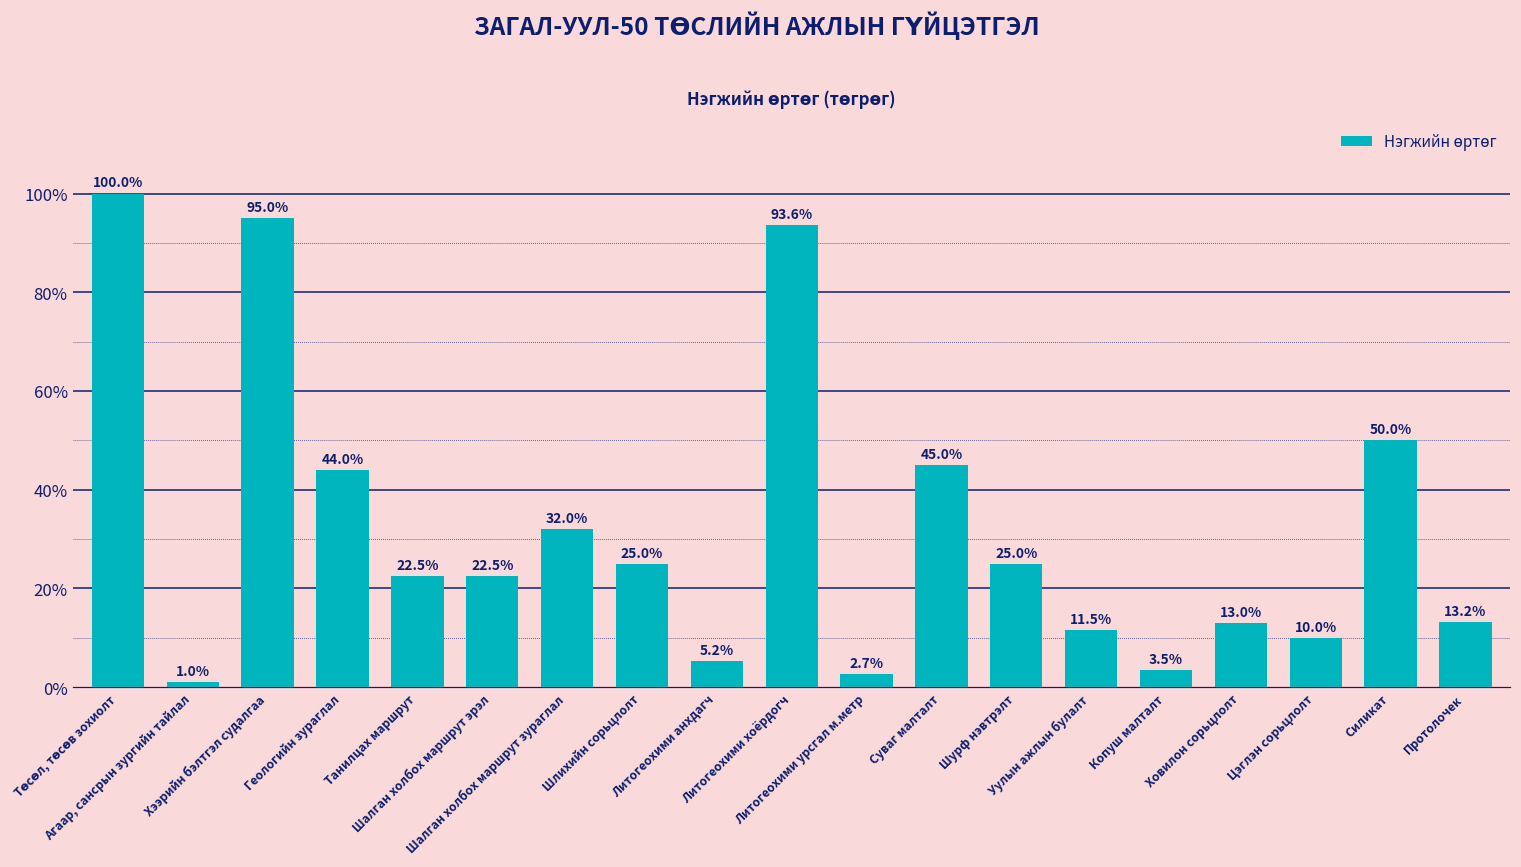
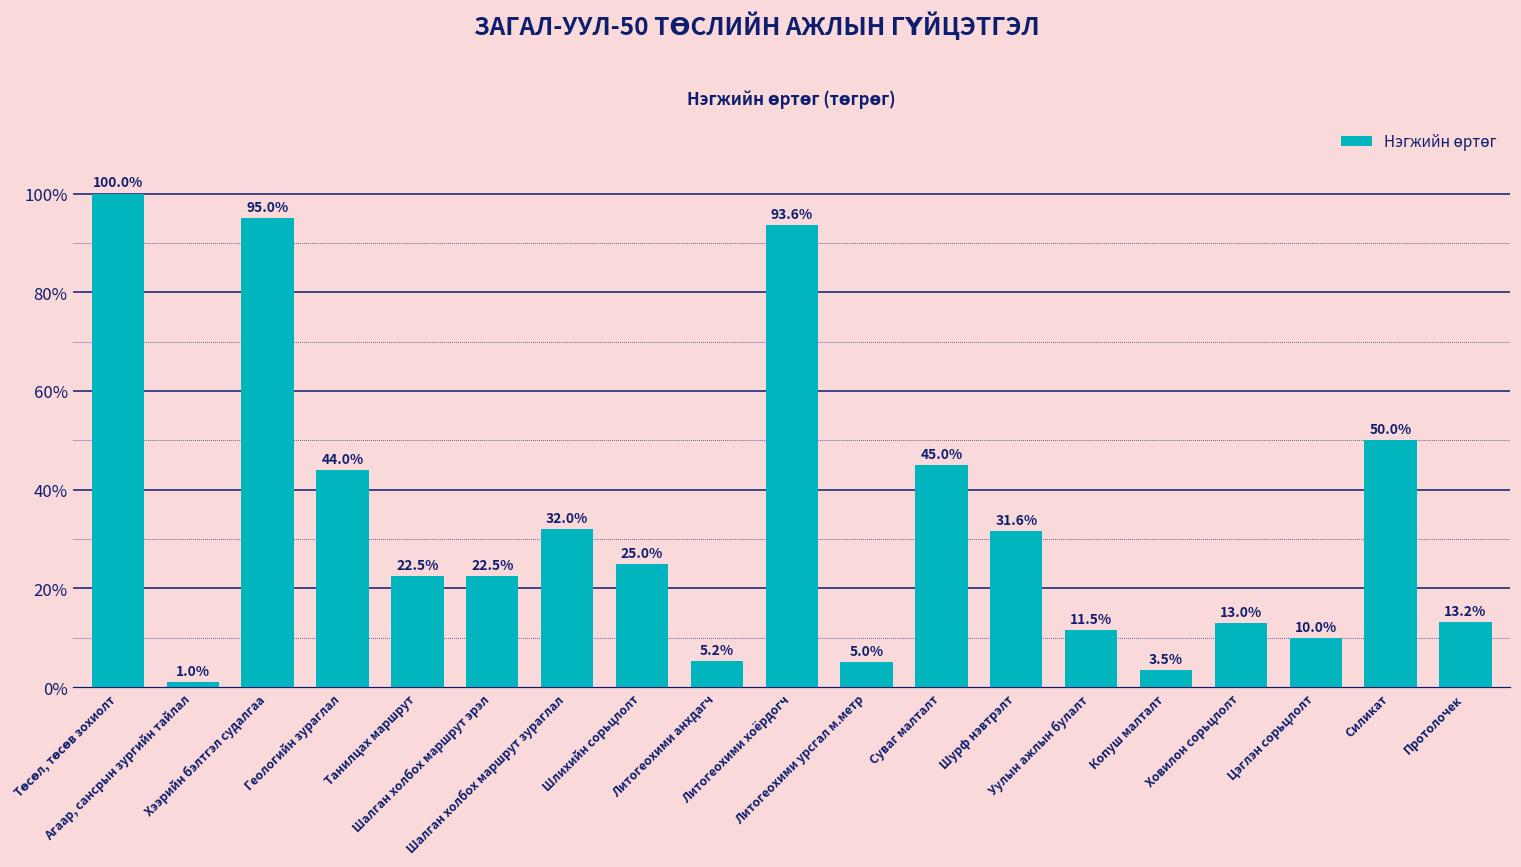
Литогеохими урсгал м.метр: 2.7% -> 5.0%
Шурф нэвтрэлт: 25.0% -> 31.6%
